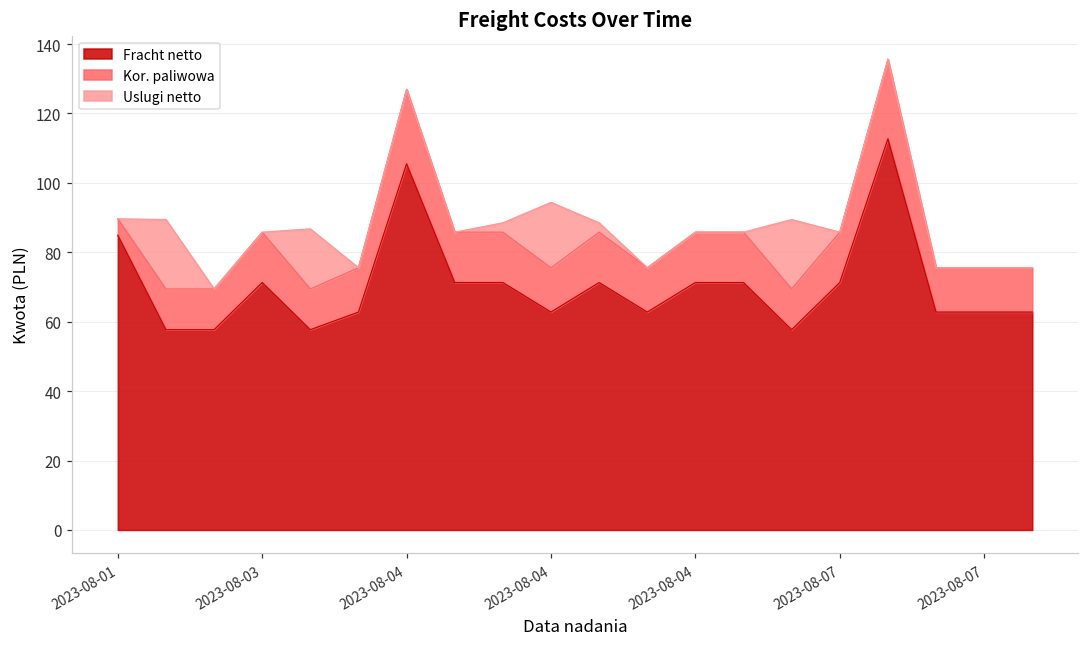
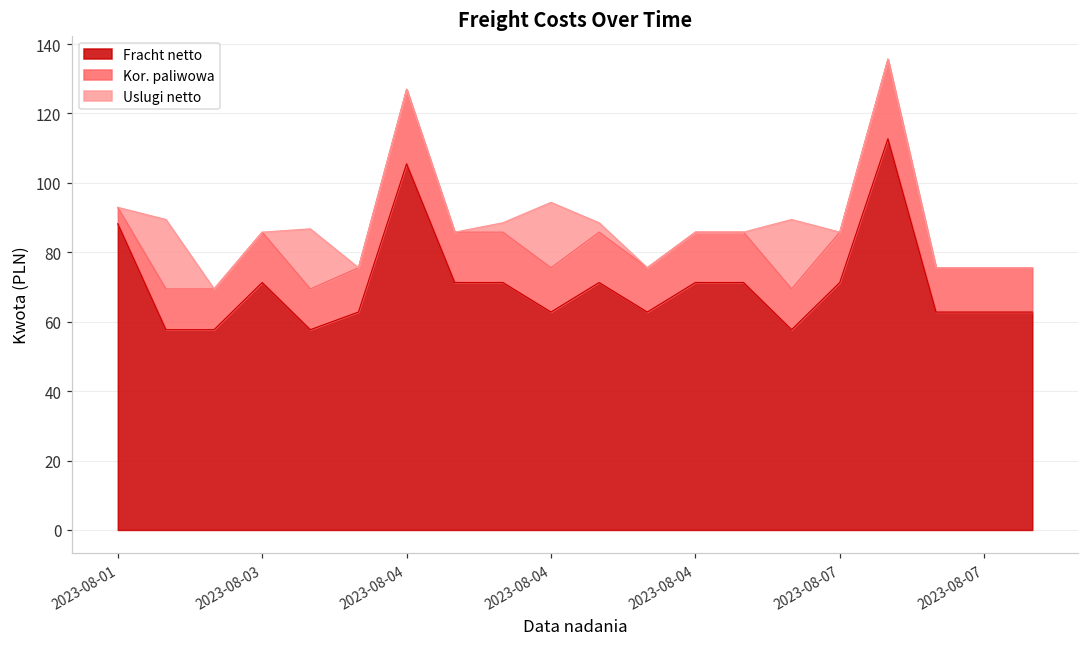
Fracht netto, 2023-08-01: 85 -> 88
